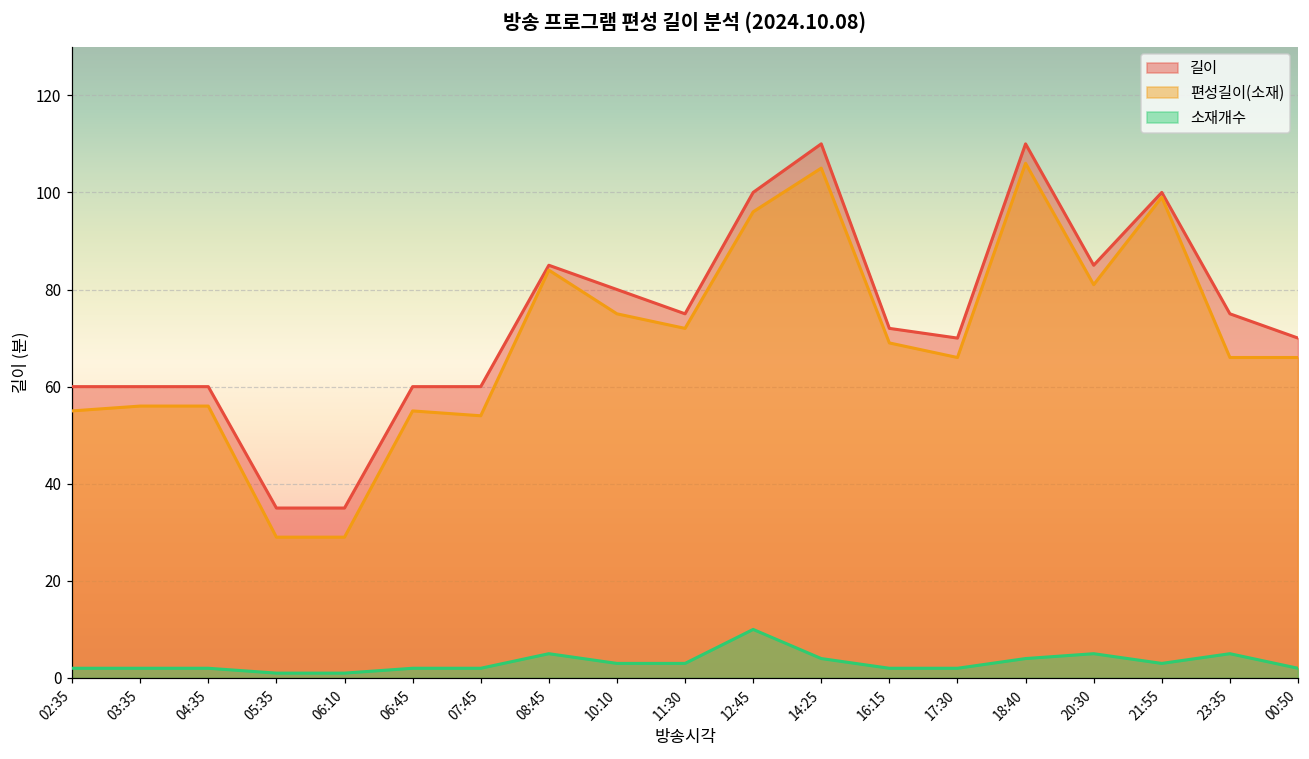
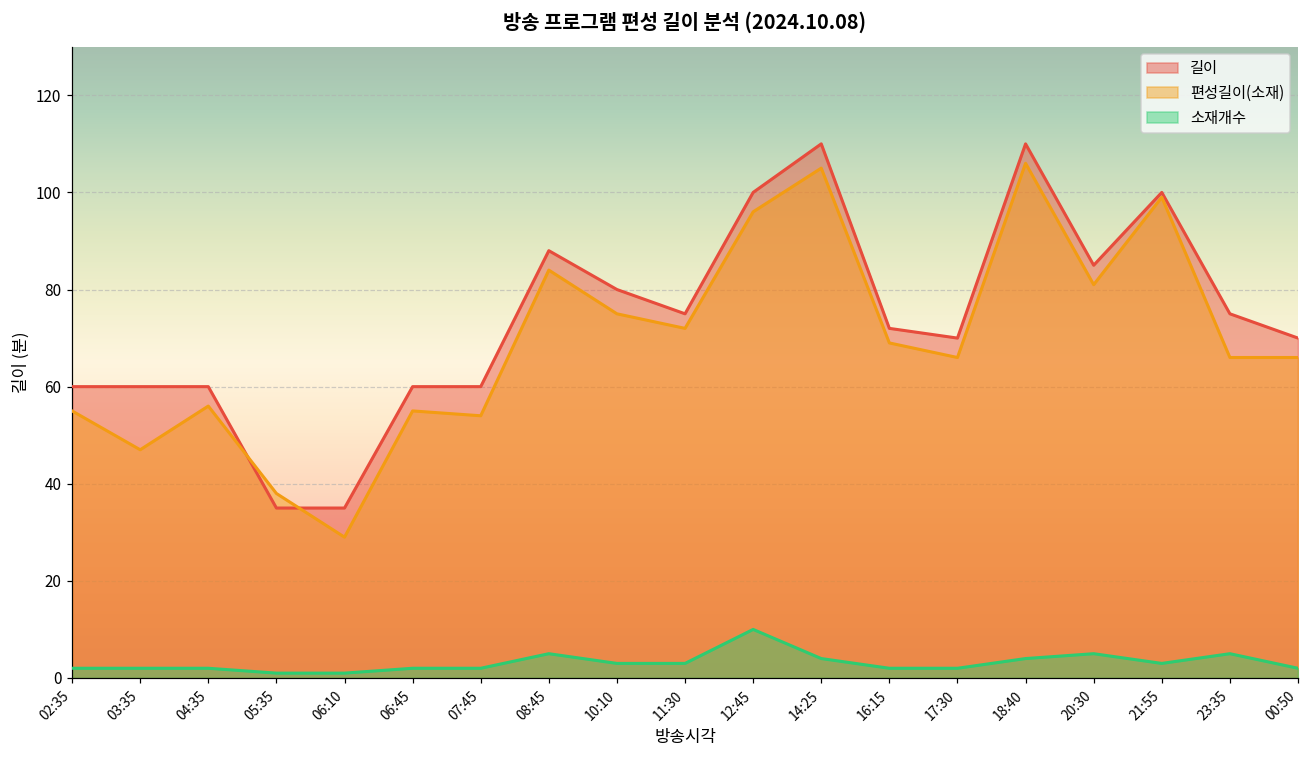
편성길이(소재), 03:35: 56 -> 47
편성길이(소재), 05:35: 29 -> 38
길이, 08:45: 85 -> 88
